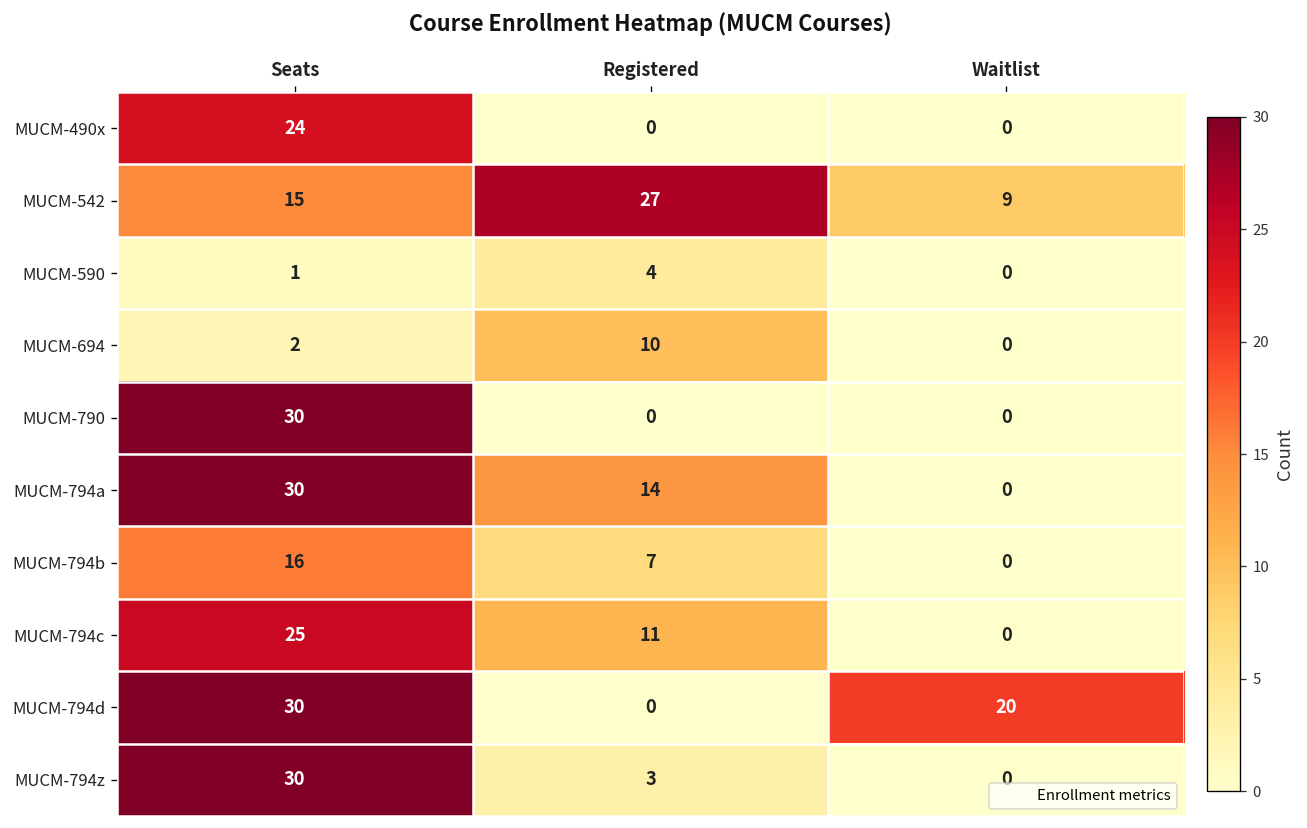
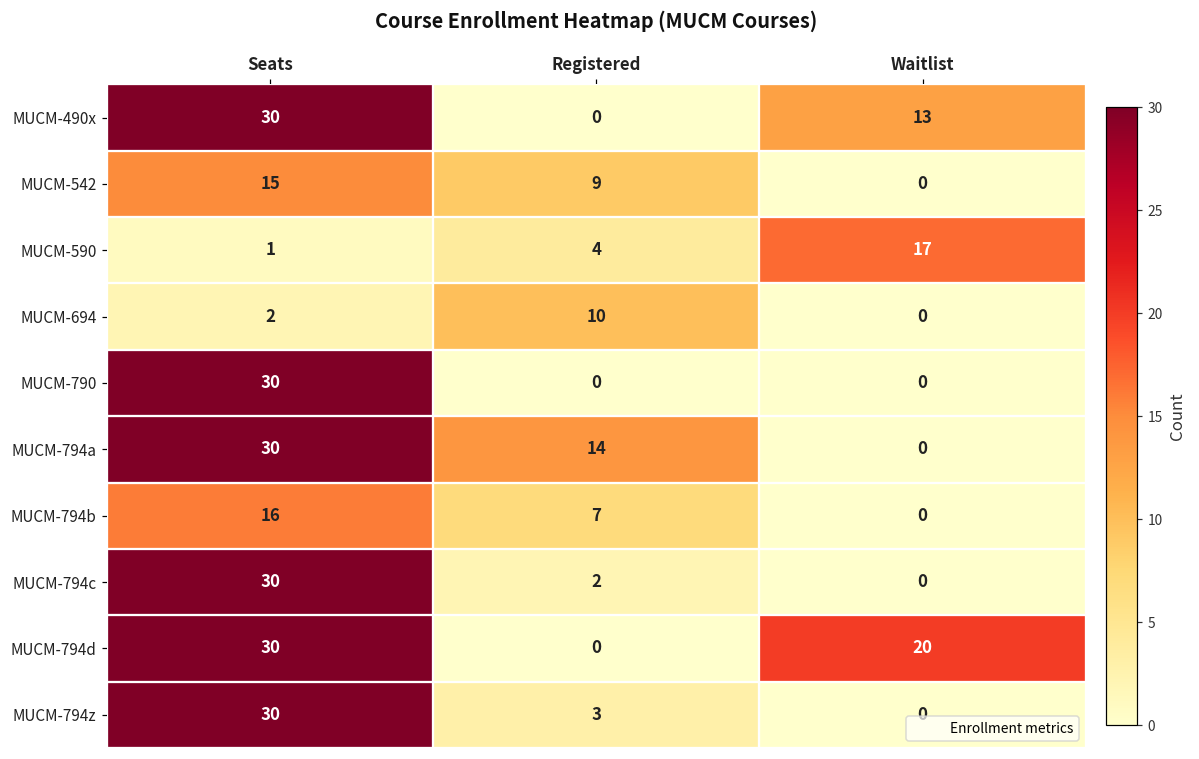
MUCM-490x, Seats: 24 -> 30
MUCM-490x, Waitlist: 0 -> 13
MUCM-542, Registered: 27 -> 9
MUCM-542, Waitlist: 9 -> 0
MUCM-590, Waitlist: 0 -> 17
MUCM-794c, Seats: 25 -> 30
MUCM-794c, Registered: 11 -> 2
